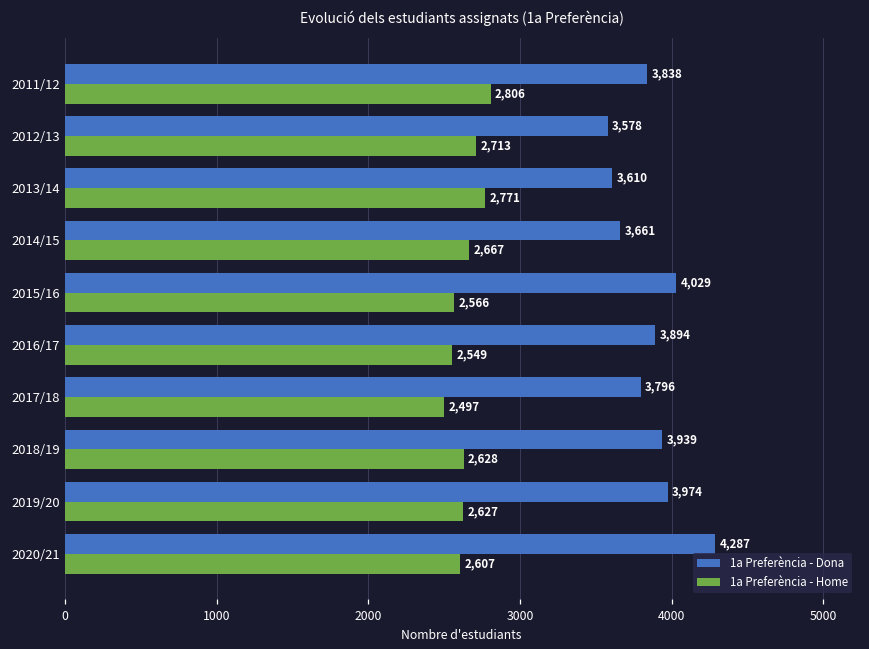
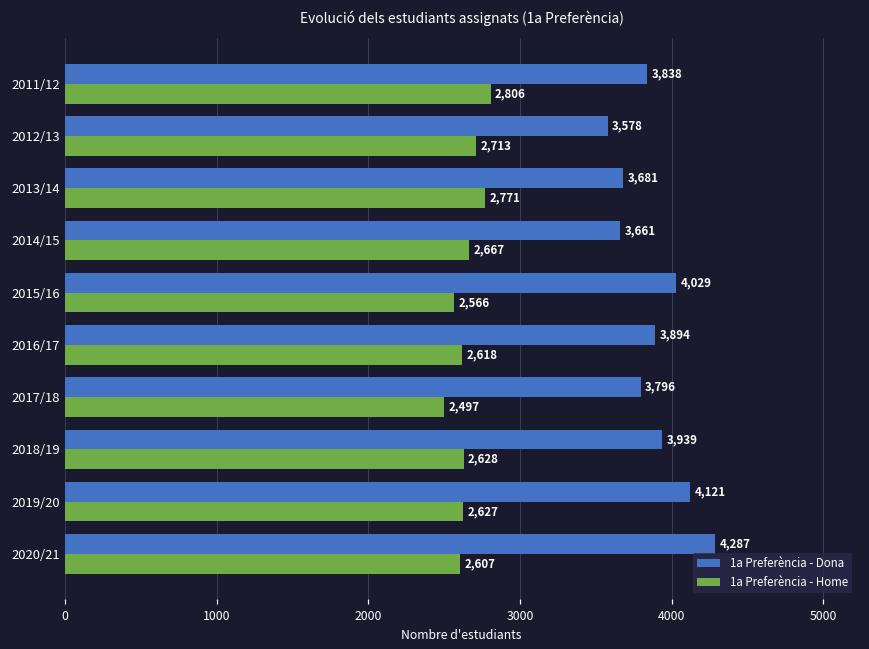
1a Preferència - Dona, 2013/14: 3,610 -> 3,681
1a Preferència - Home, 2016/17: 2,549 -> 2,618
1a Preferència - Dona, 2019/20: 3,974 -> 4,121
